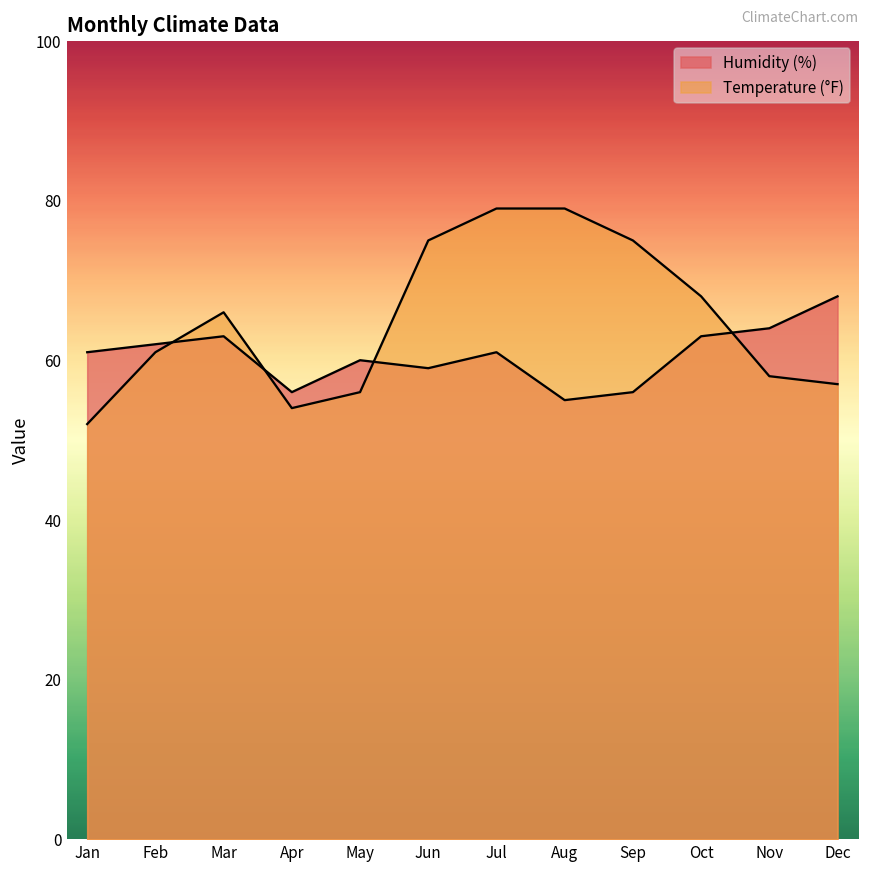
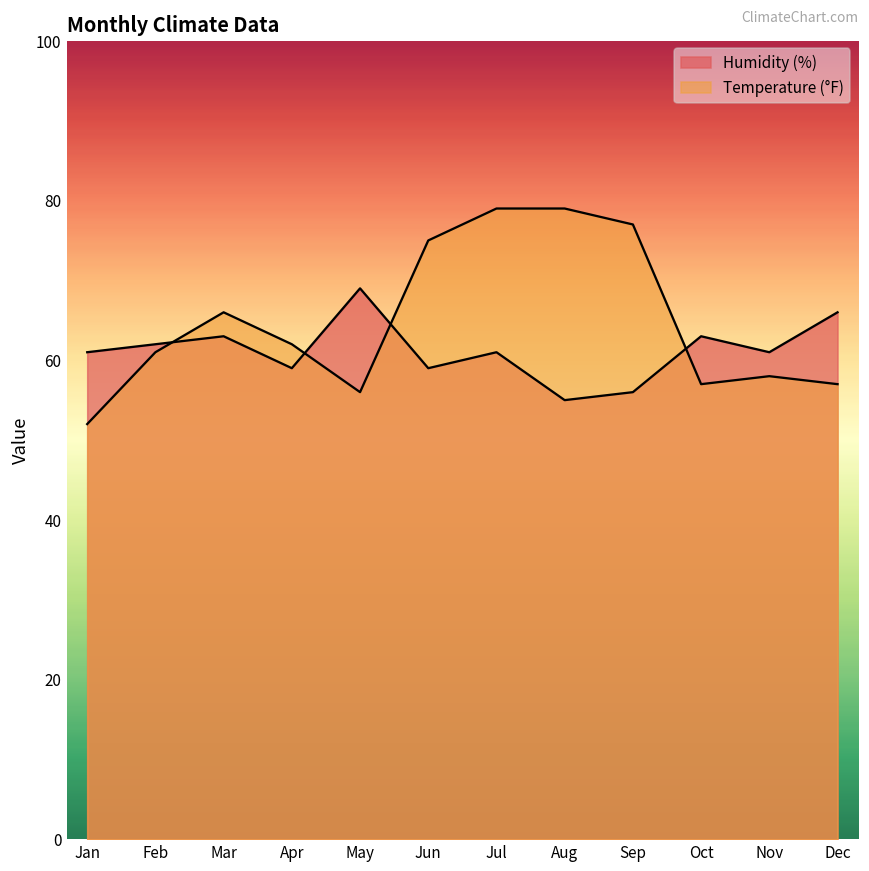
Humidity (%), Apr: 56 -> 59
Temperature (°F), Apr: 54 -> 62
Humidity (%), May: 60 -> 69
Temperature (°F), Sep: 75 -> 77
Temperature (°F), Oct: 68 -> 57
Humidity (%), Nov: 64 -> 61
Humidity (%), Dec: 68 -> 66
